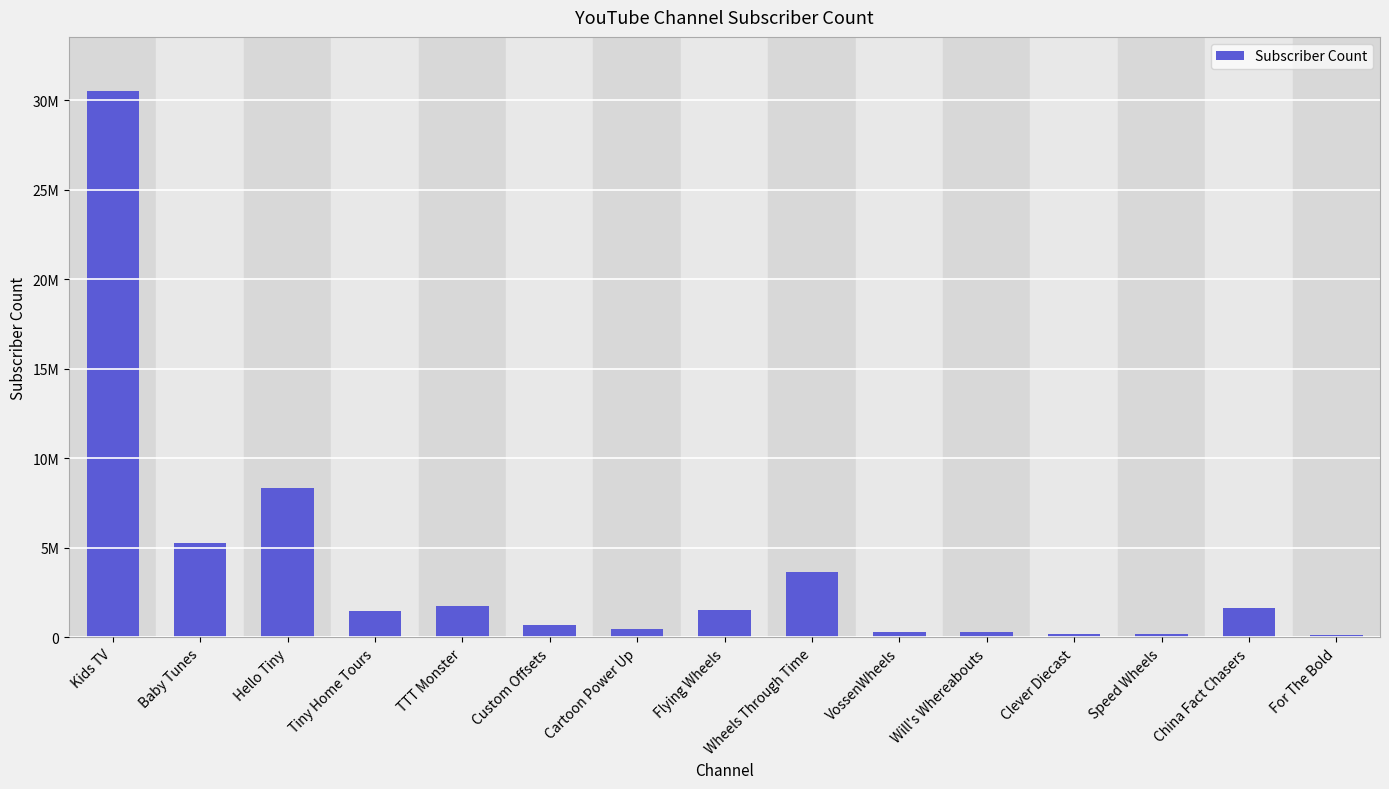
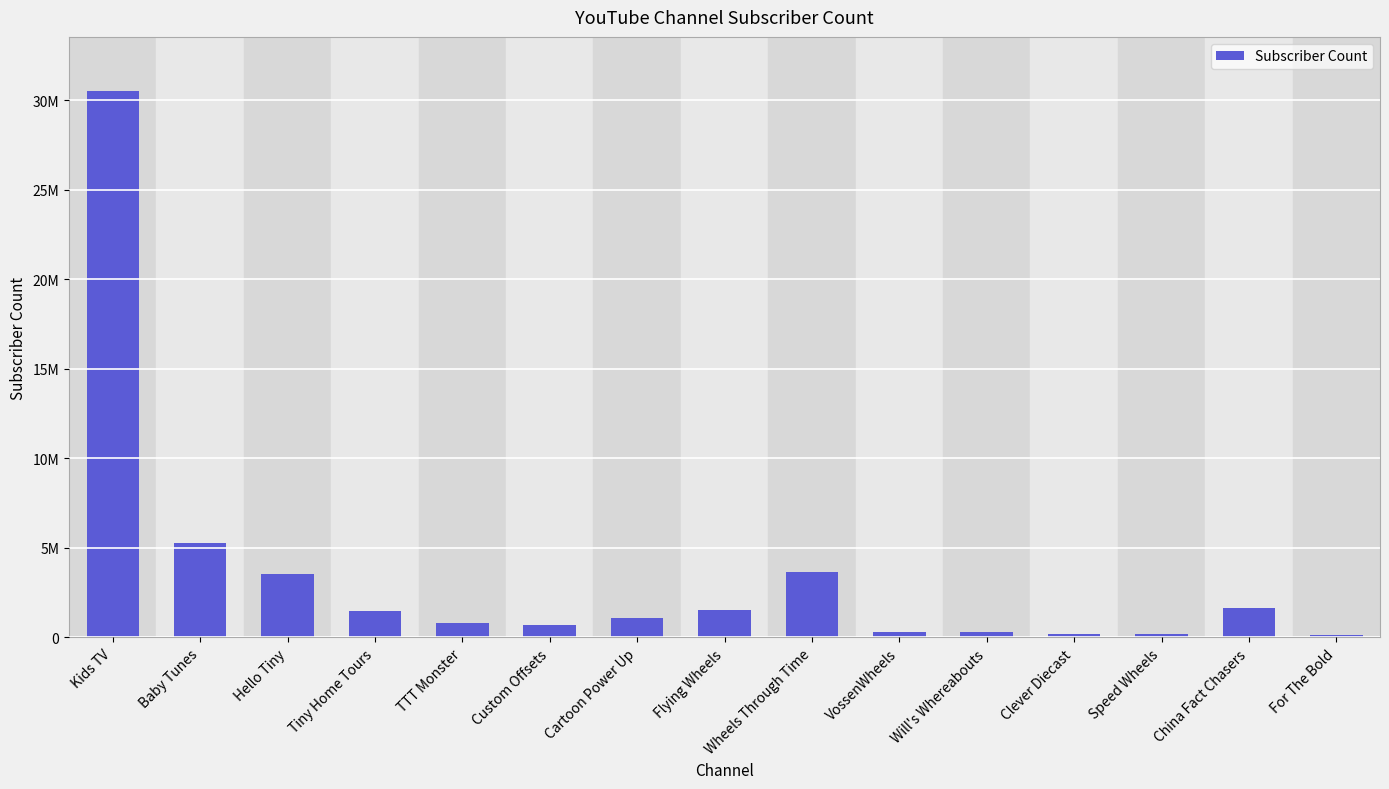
Hello Tiny: 8300000 -> 3500000
TTT Monster: 1800000 -> 800000
Cartoon Power Up: 500000 -> 1100000
